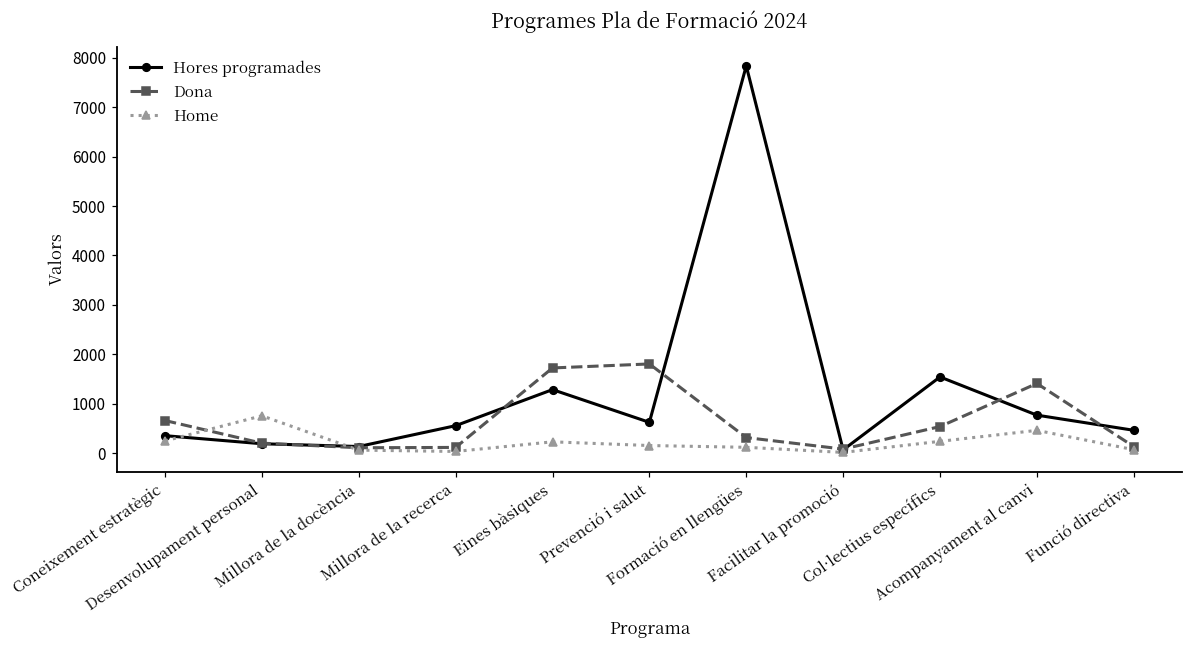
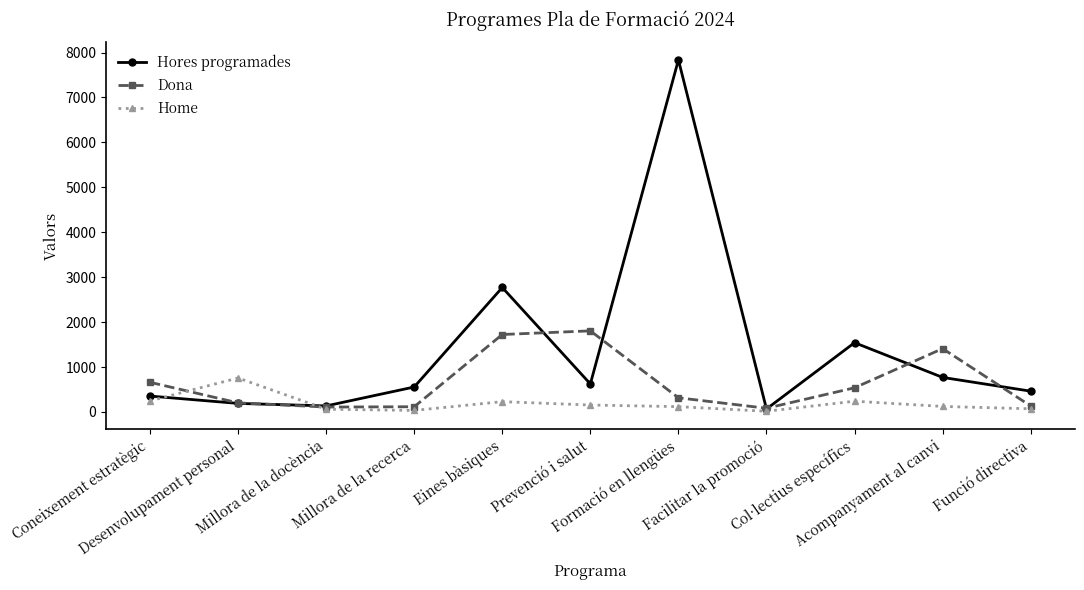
Hores programades, Eines bàsiques: 1300 -> 2800
Home, Acompanyament al canvi: 500 -> 100
